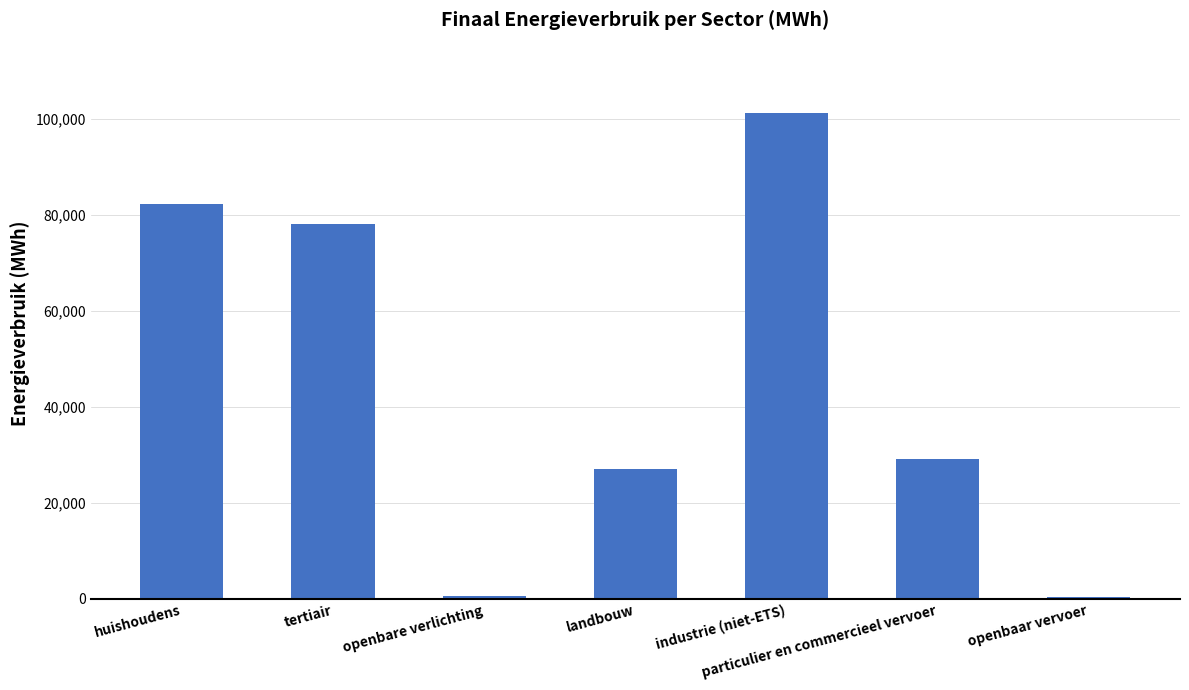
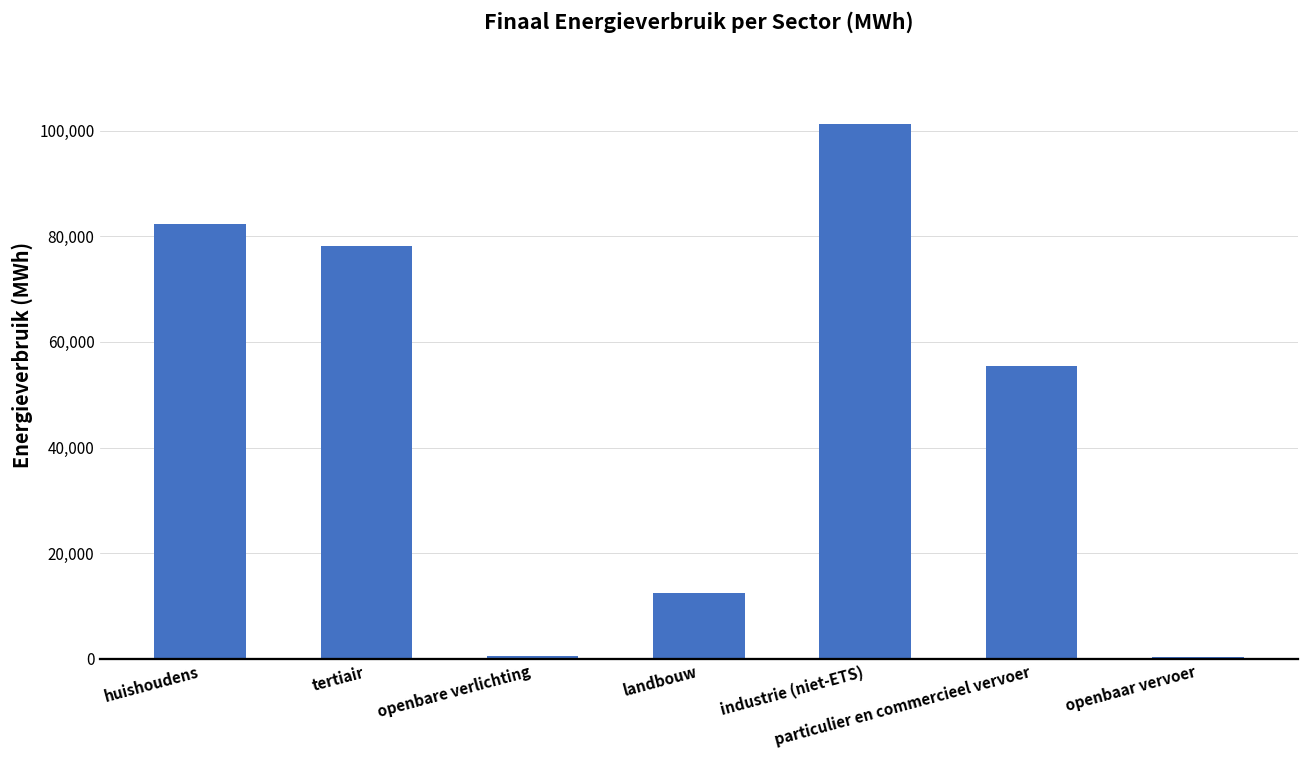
landbouw: 27,000 -> 12,000
particulier en commercieel vervoer: 29,000 -> 55,000
